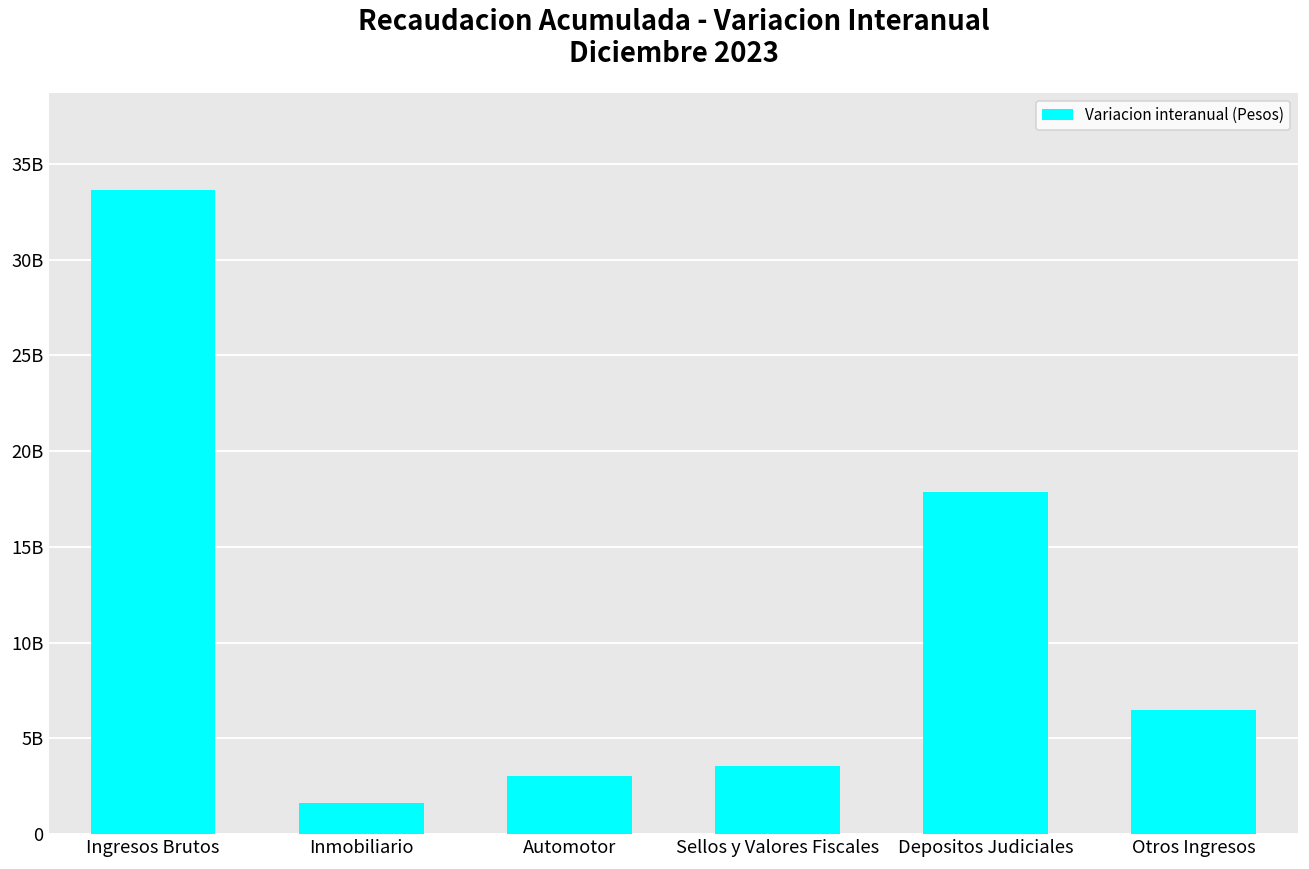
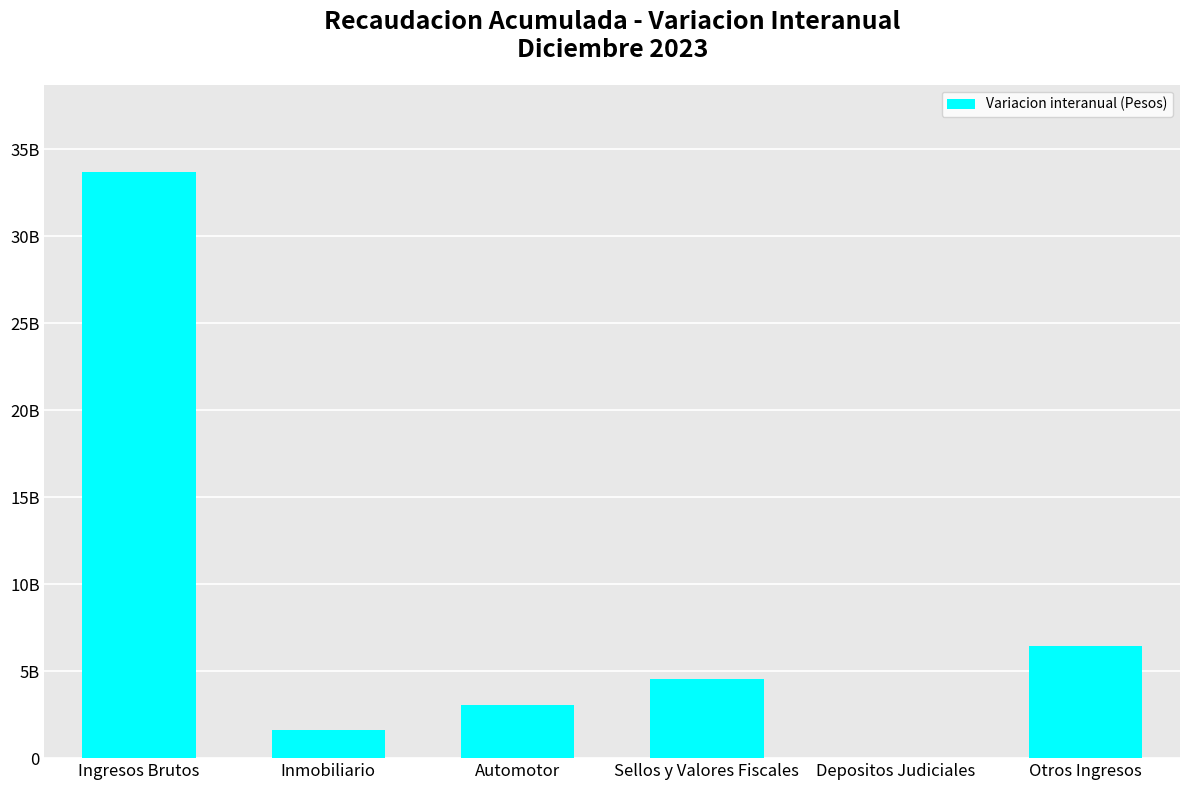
Sellos y Valores Fiscales: 3500000000 -> 4500000000
Depositos Judiciales: 17900000000 -> 0
